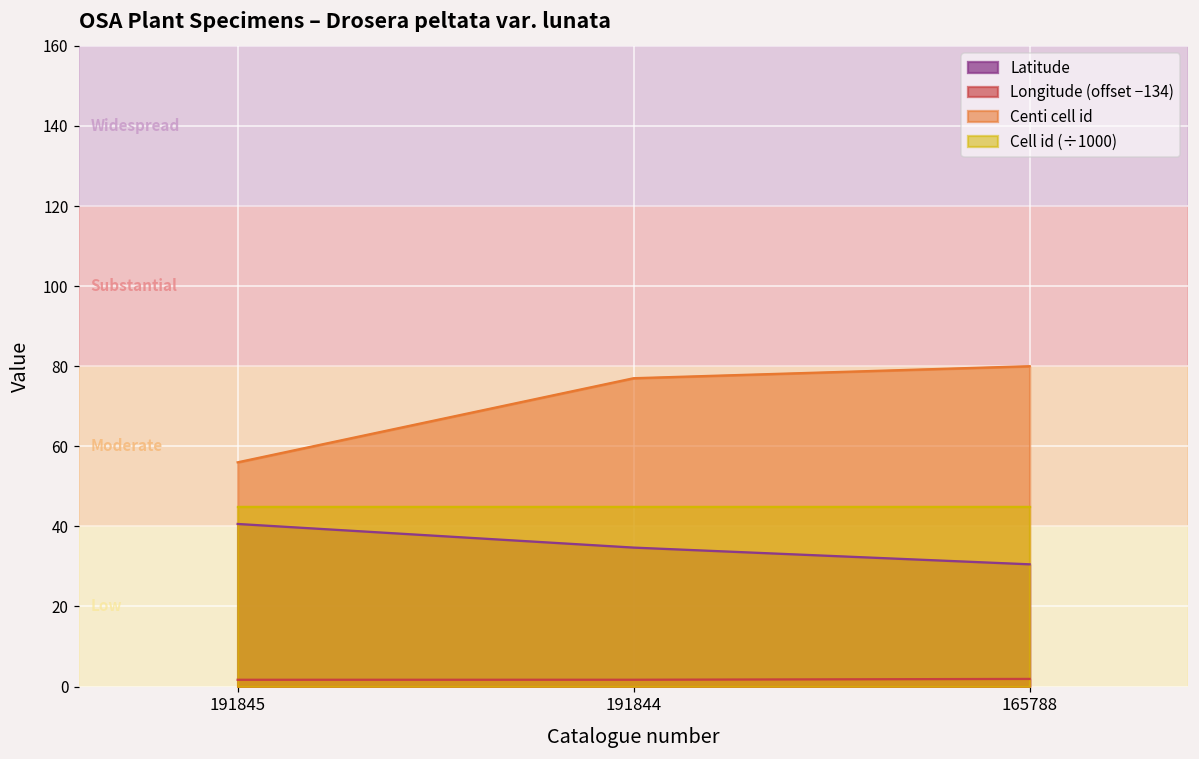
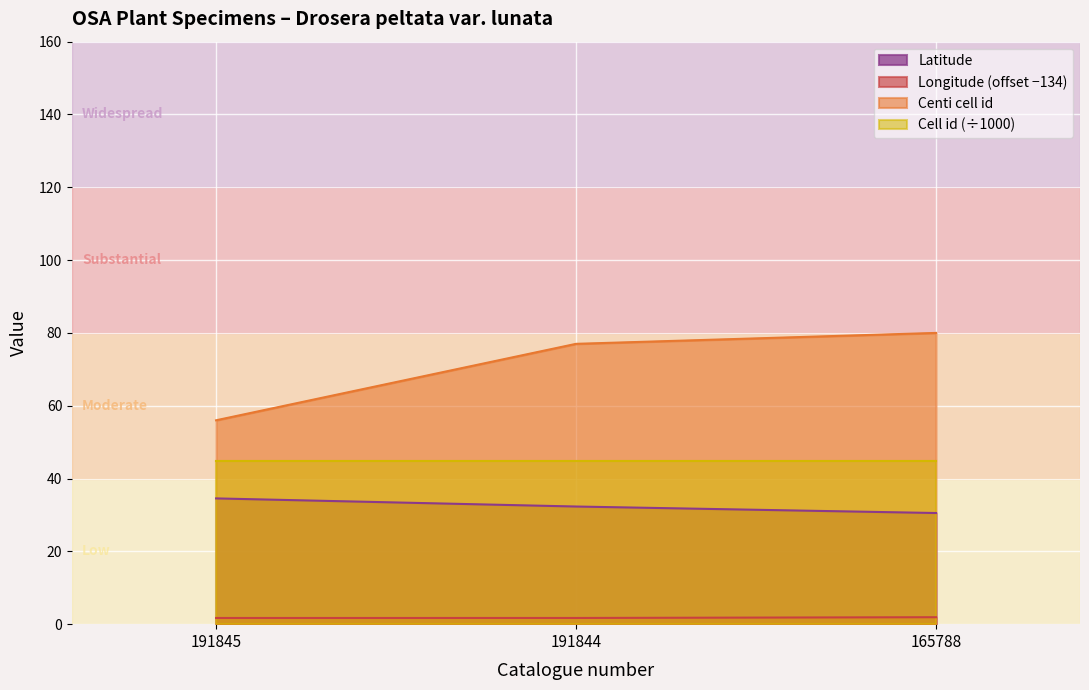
Latitude, 191845: 41 -> 35
Latitude, 191844: 35 -> 32
